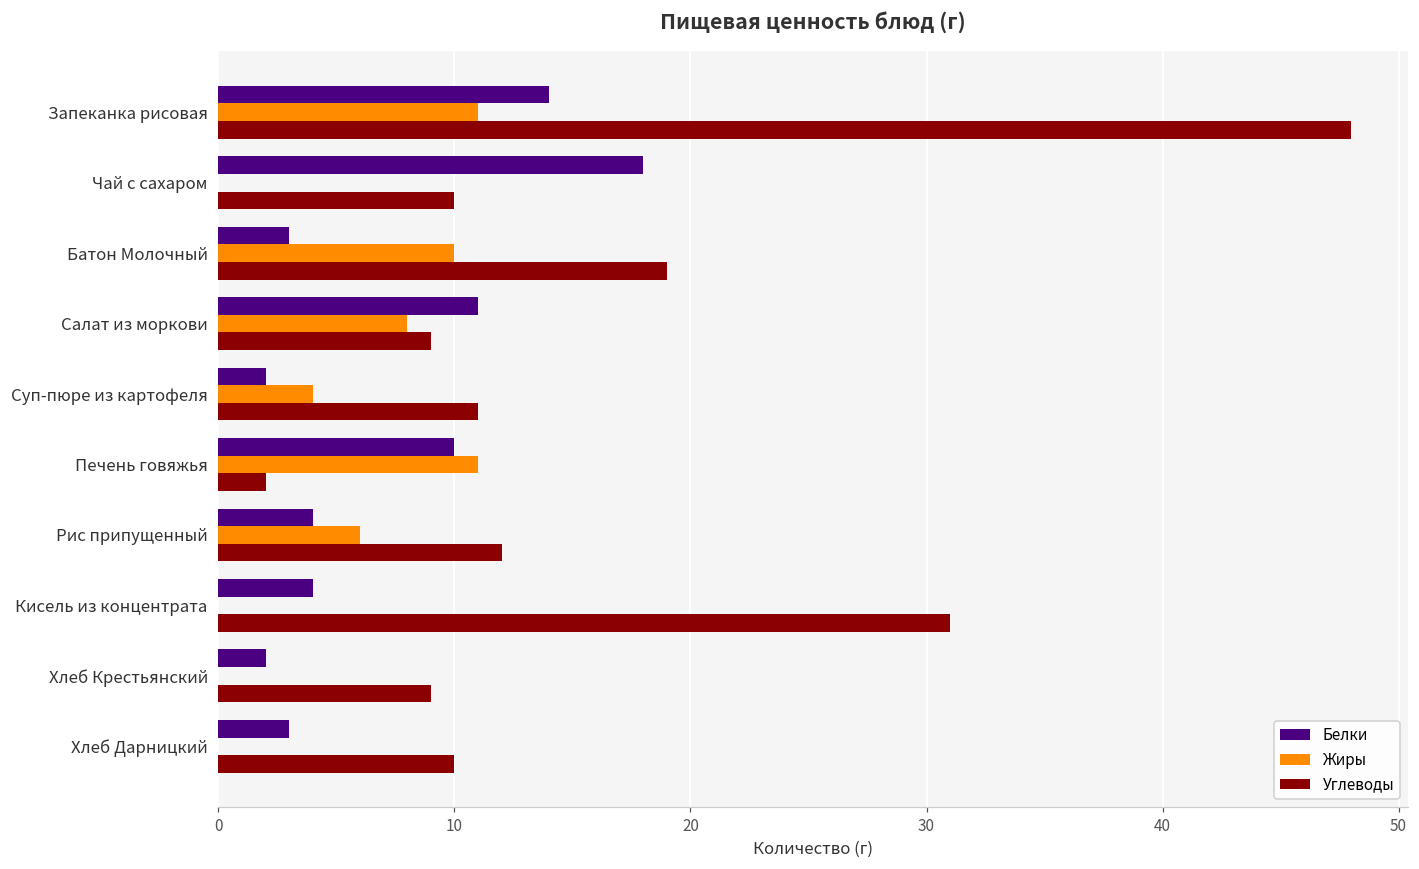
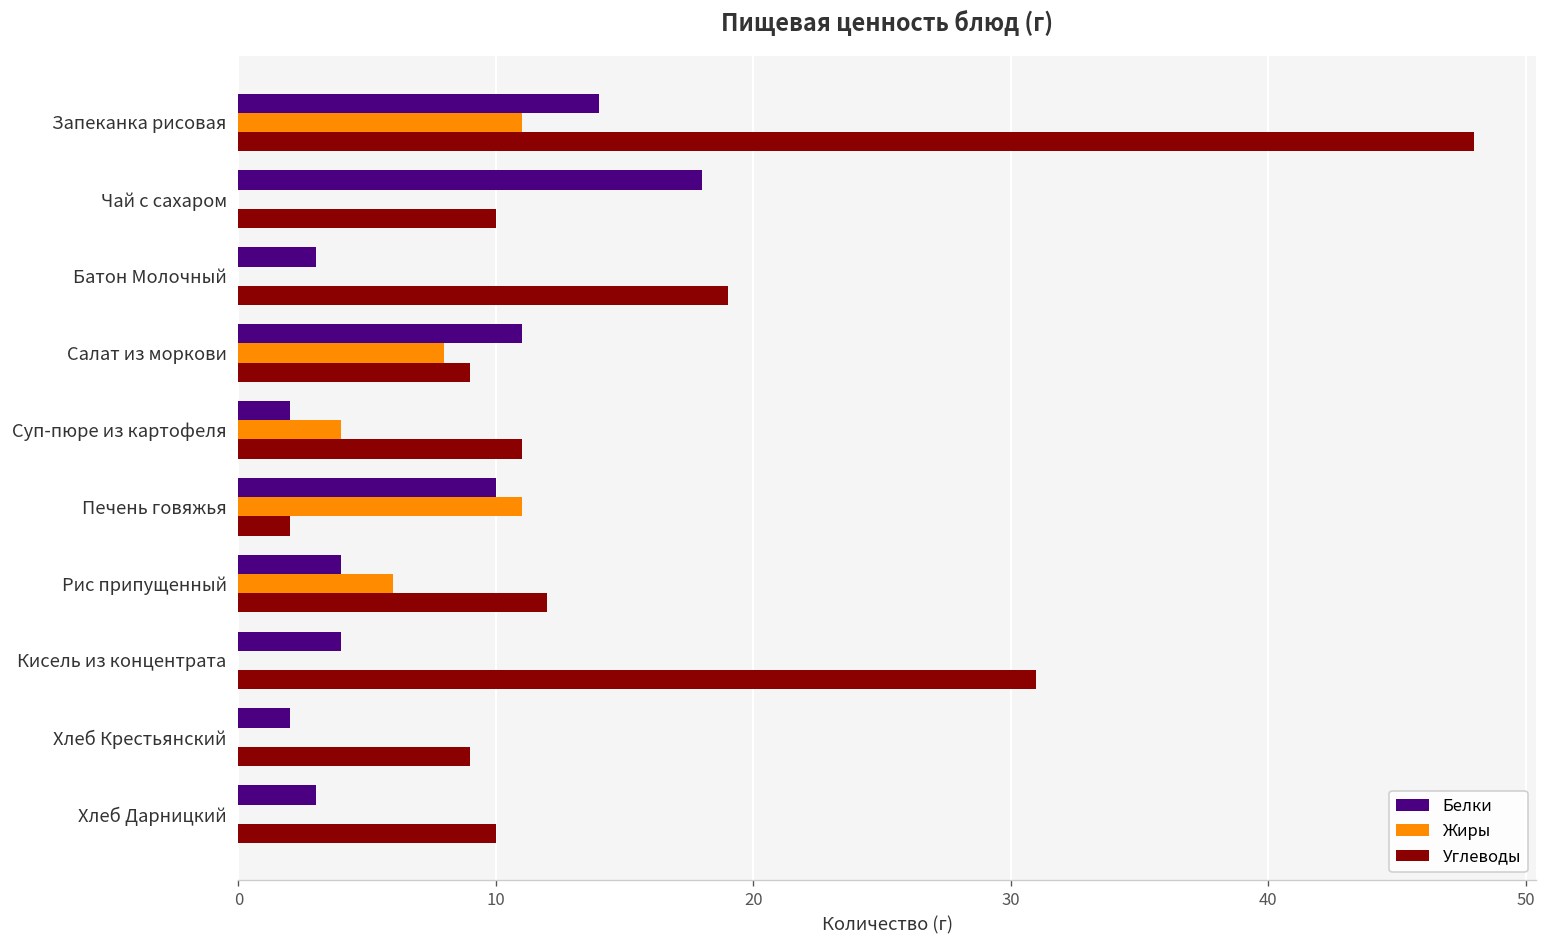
Жиры, Батон Молочный: 10 -> 0
